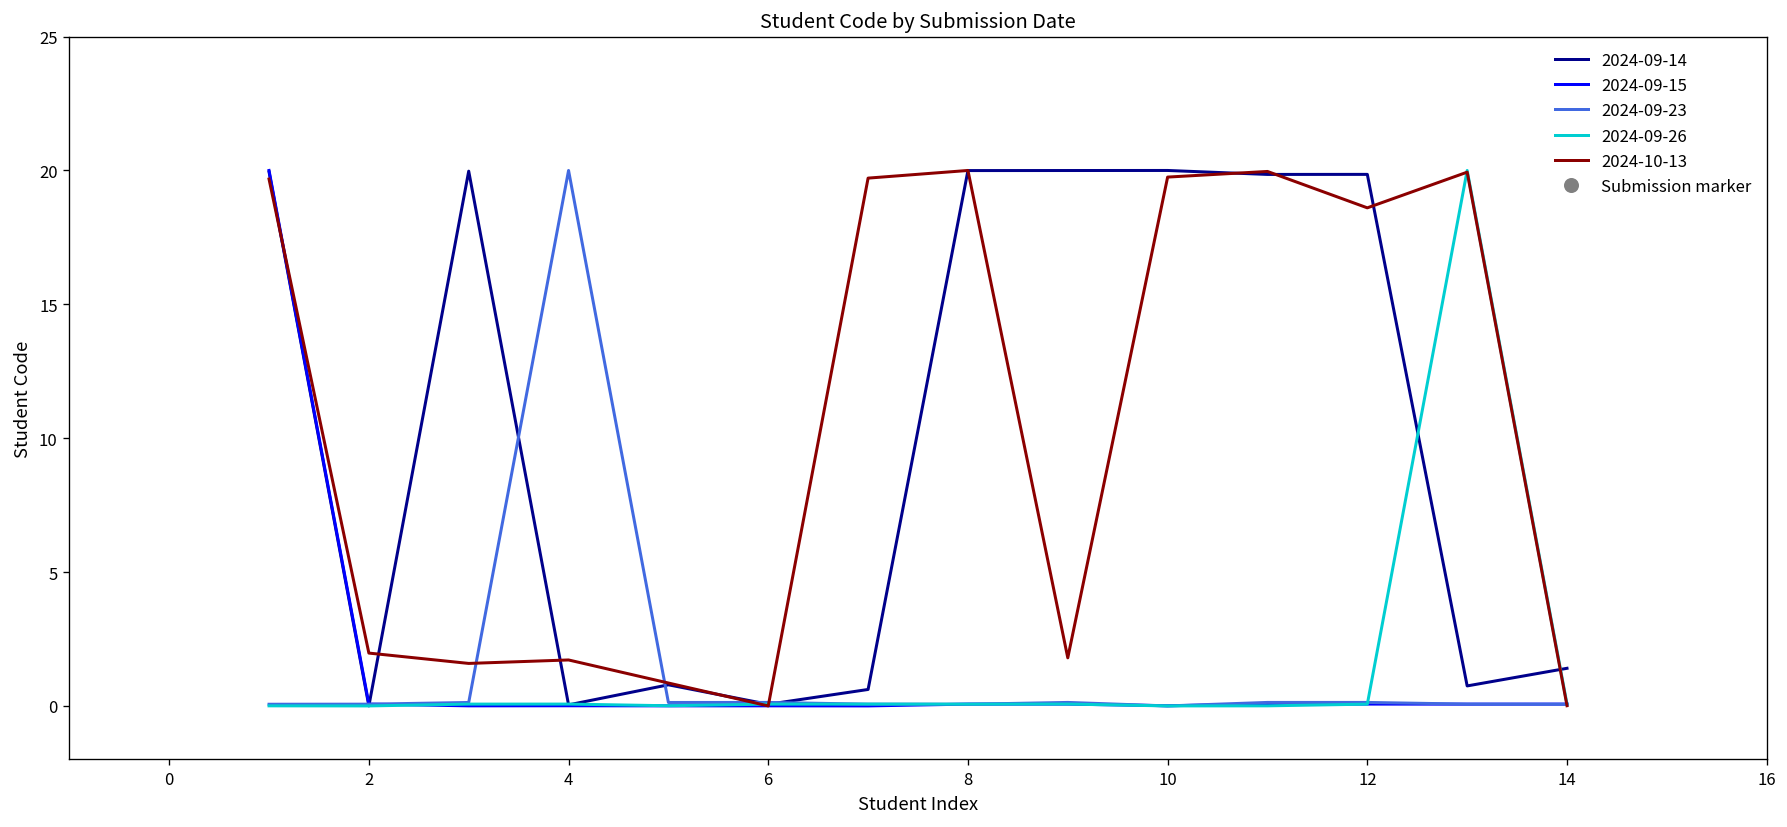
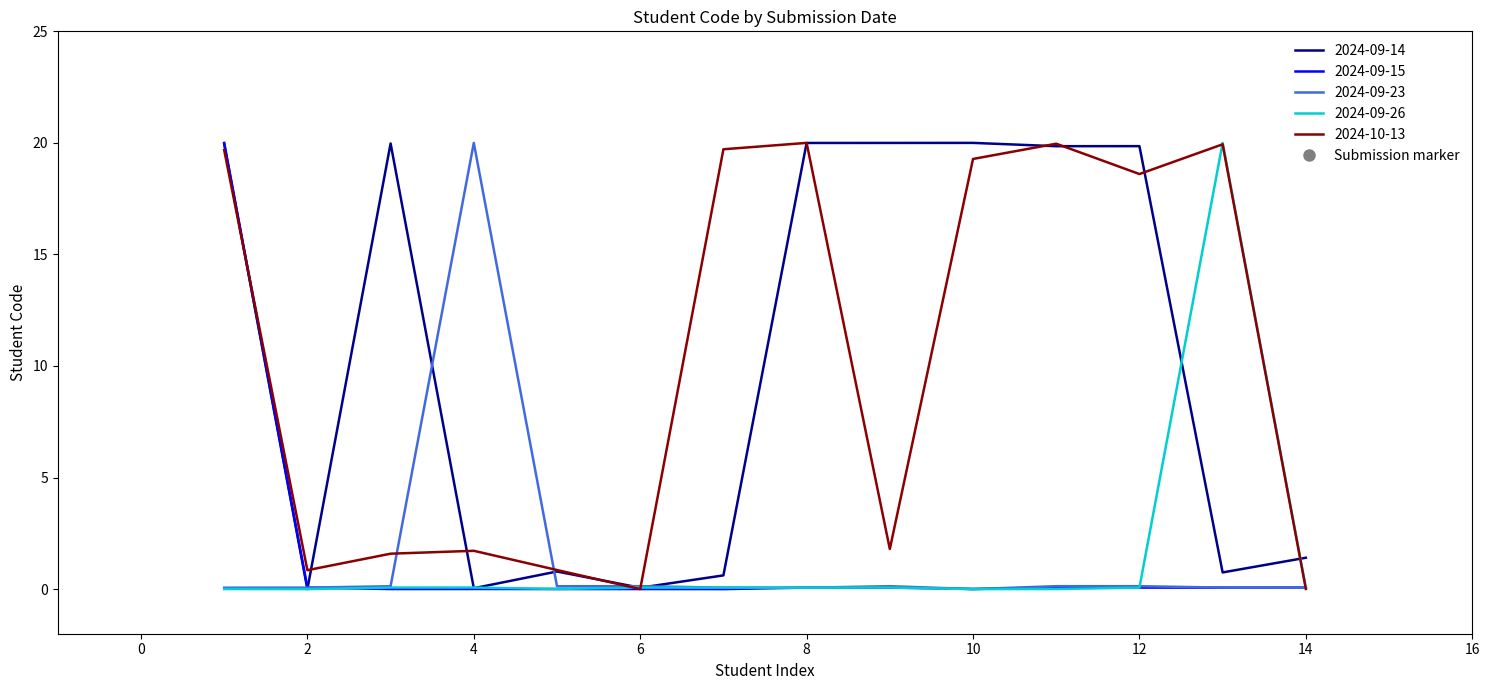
2024-10-13, 2: 2.0 -> 0.8
2024-10-13, 10: 19.8 -> 19.3
